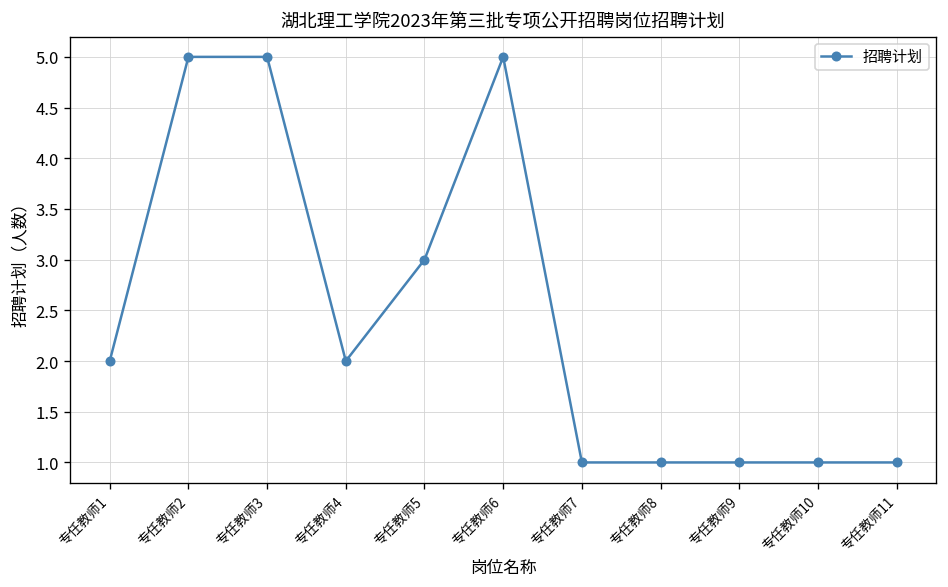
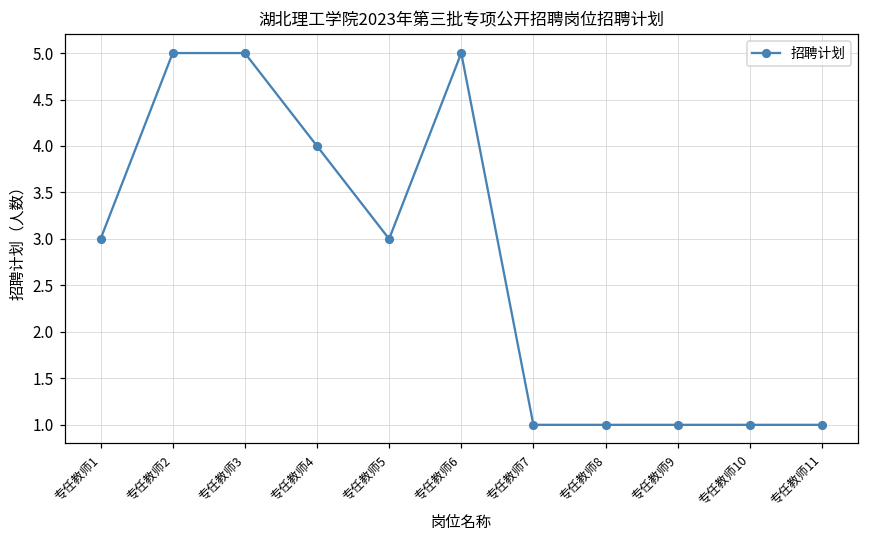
专任教师1: 2 -> 3
专任教师4: 2 -> 4
